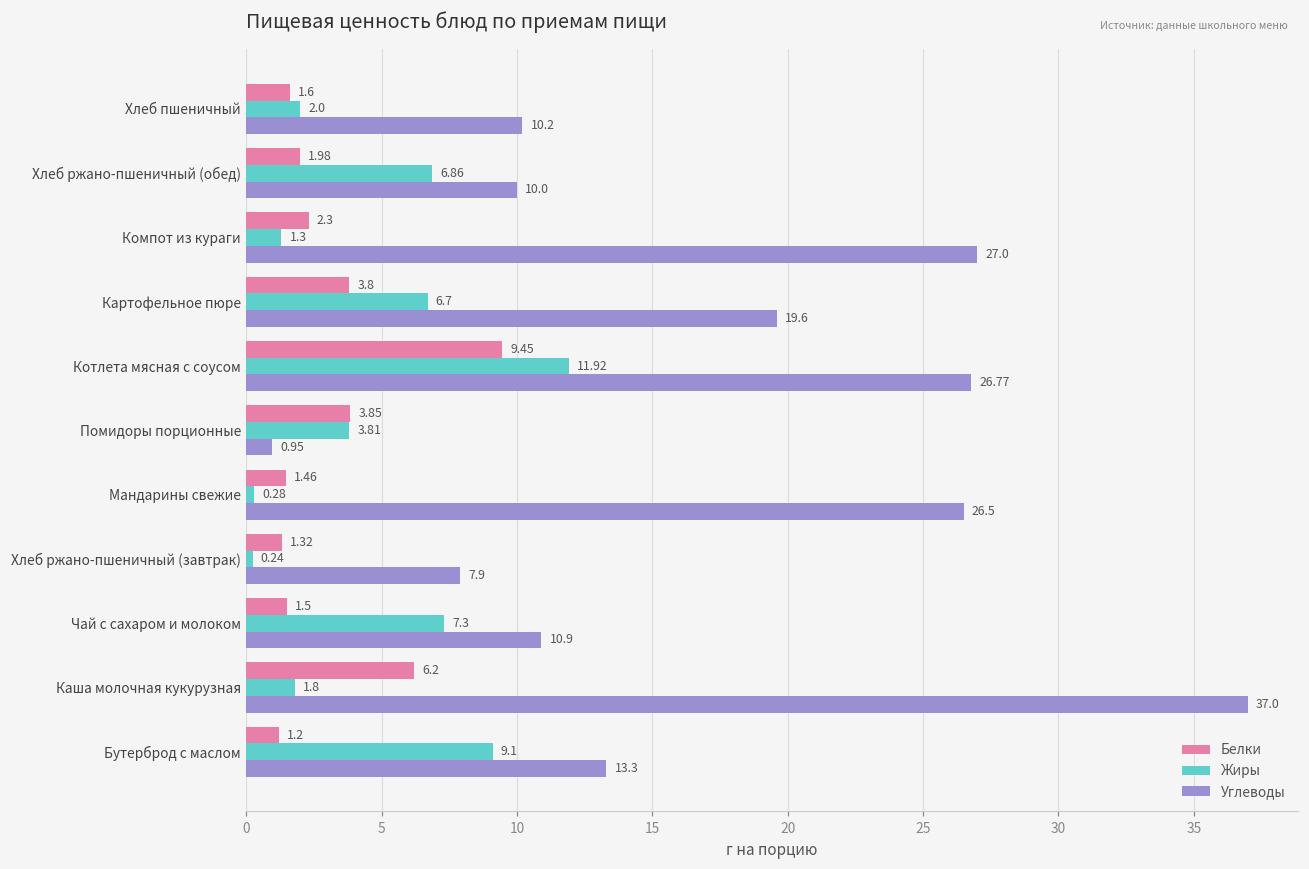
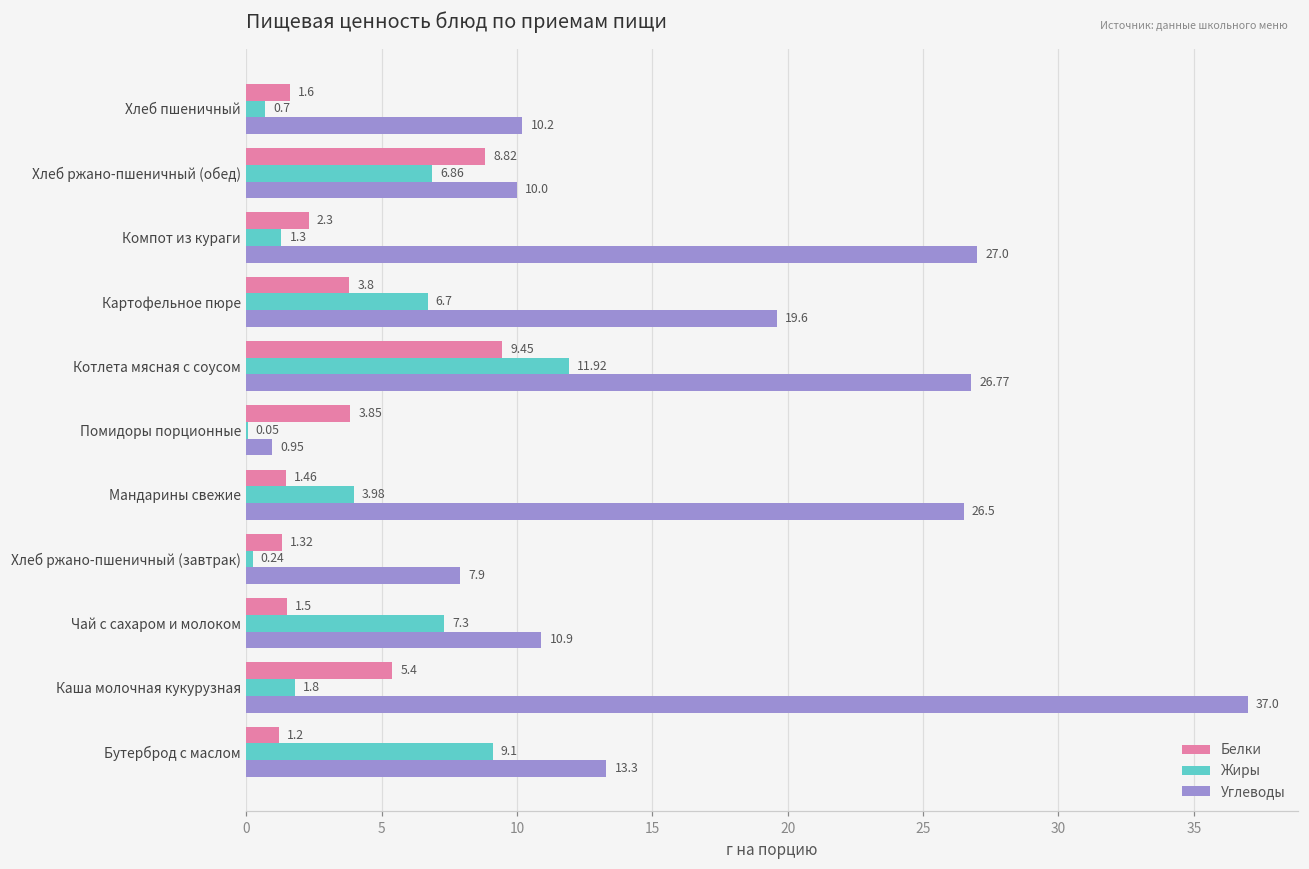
Жиры, Хлеб пшеничный: 2.0 -> 0.7
Белки, Хлеб ржано-пшеничный (обед): 1.98 -> 8.82
Жиры, Помидоры порционные: 3.81 -> 0.05
Жиры, Мандарины свежие: 0.28 -> 3.98
Белки, Каша молочная кукурузная: 6.2 -> 5.4
